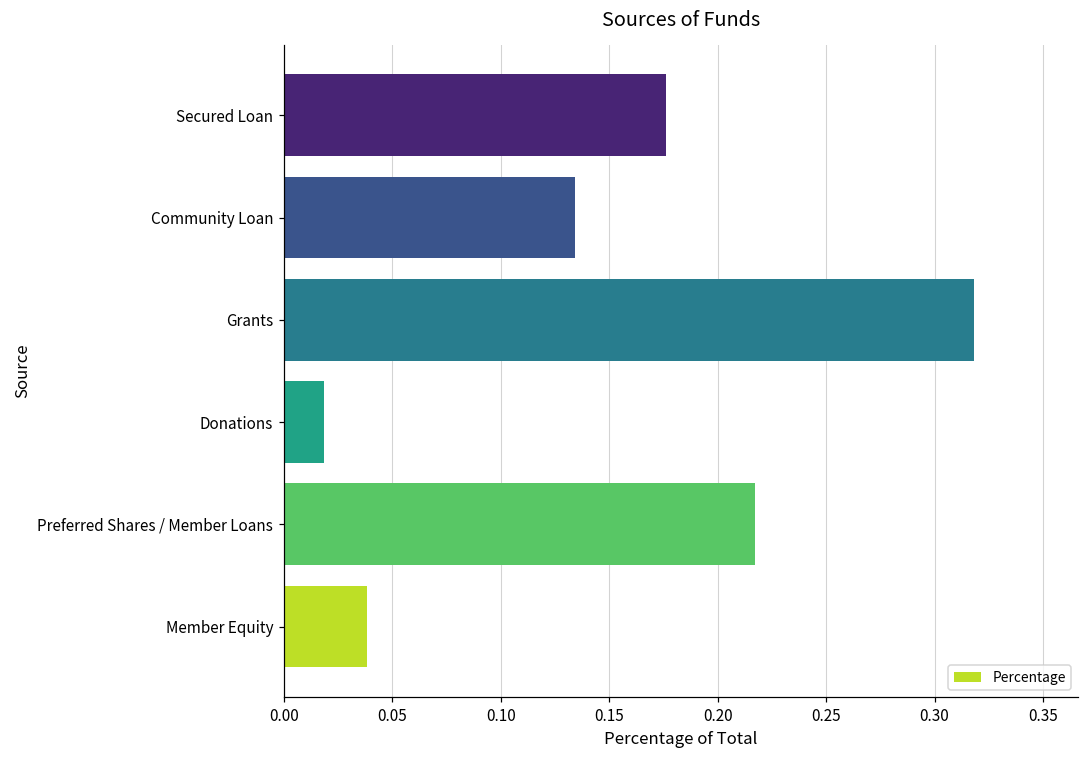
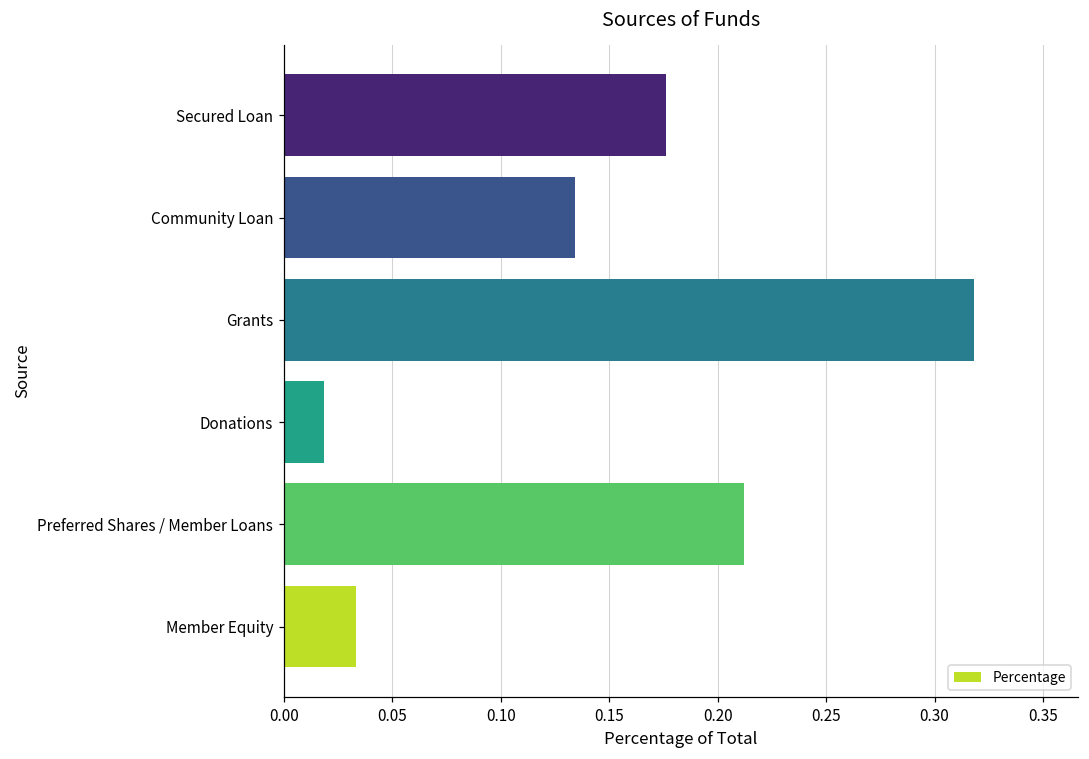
Preferred Shares / Member Loans: 0.217 -> 0.212
Member Equity: 0.038 -> 0.033
